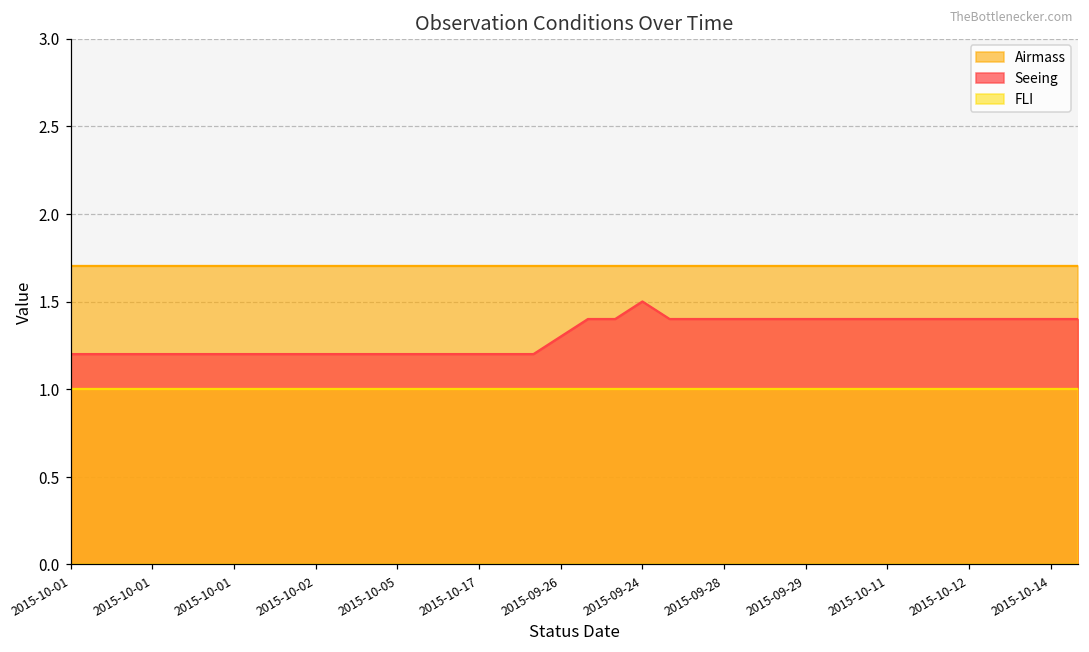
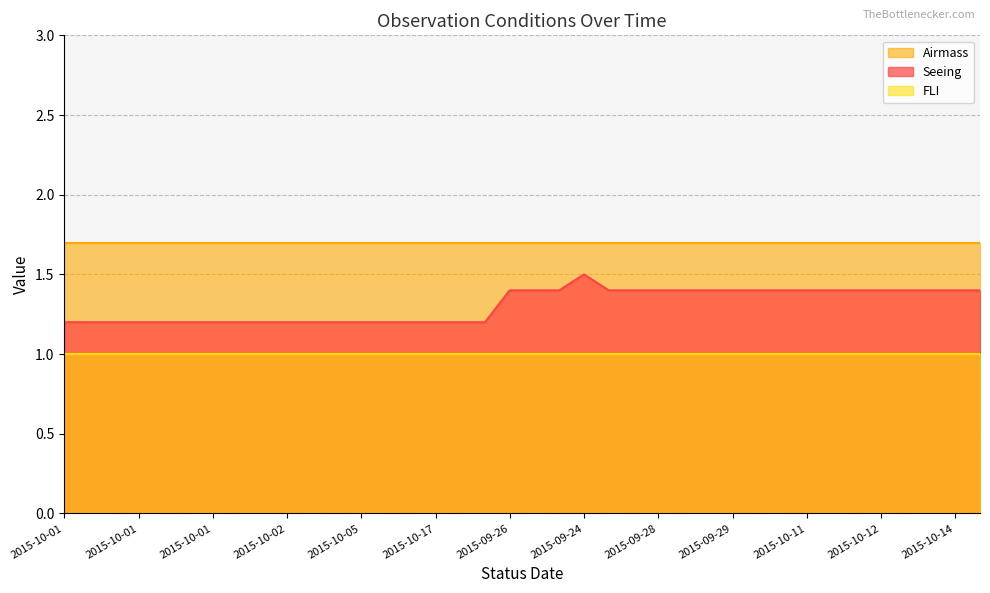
Seeing, 2015-09-26: 1.3 -> 1.4
